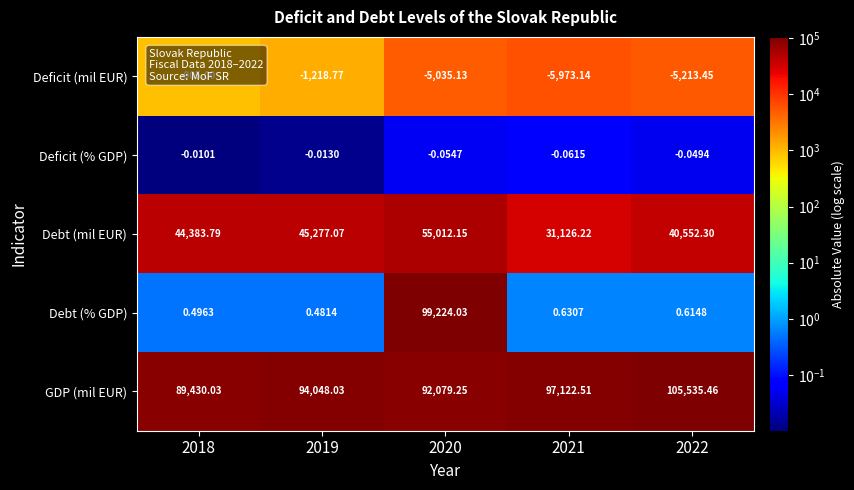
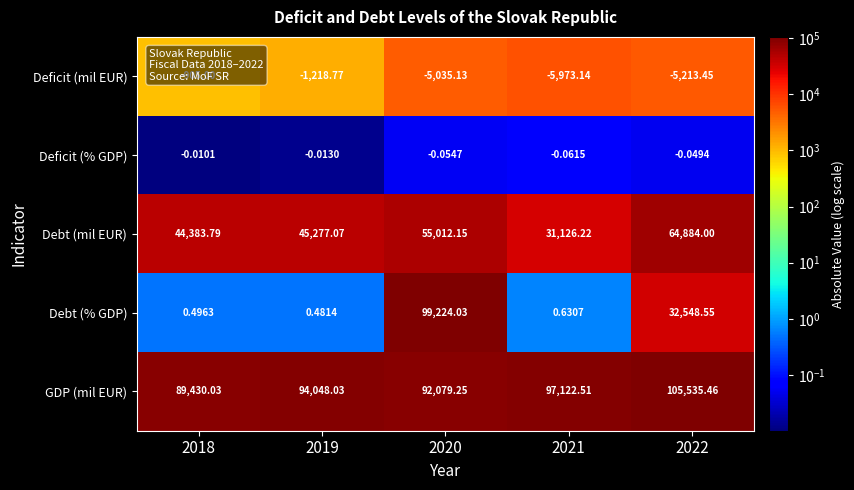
Debt (mil EUR), 2022: 40,552.30 -> 64,884.00
Debt (% GDP), 2022: 0.6148 -> 32,548.55
